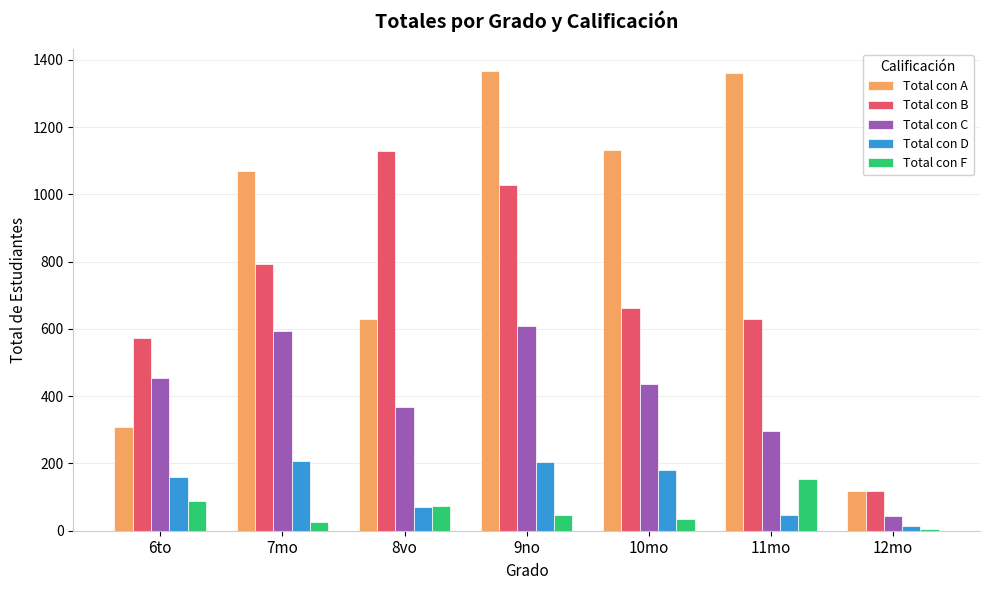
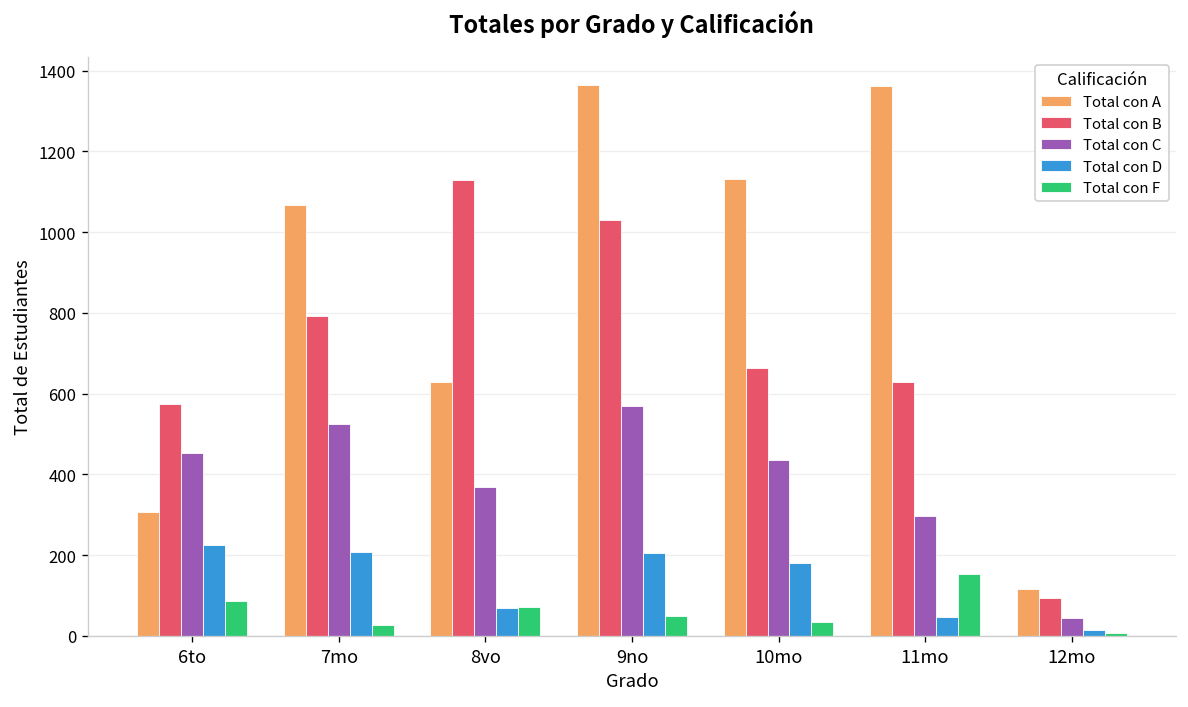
Total con D, 6to: 160 -> 220
Total con C, 7mo: 590 -> 530
Total con C, 9no: 610 -> 570
Total con B, 12mo: 120 -> 90
